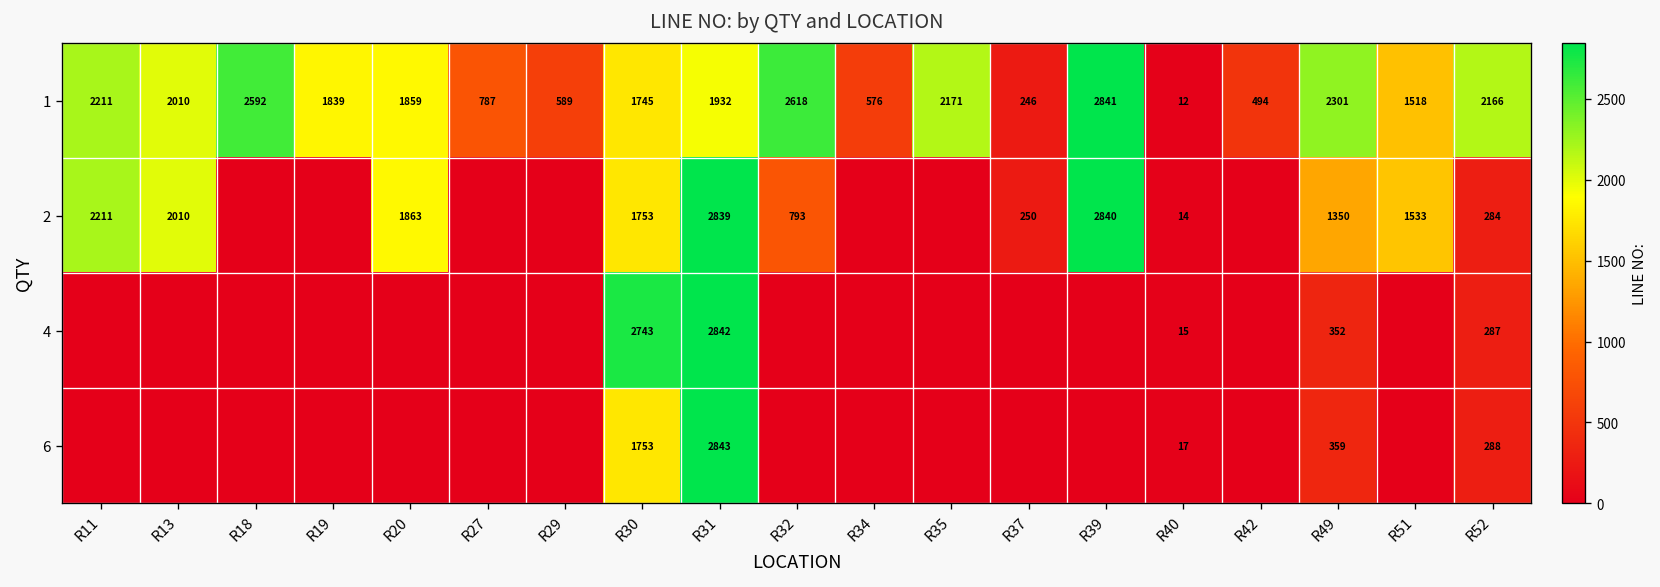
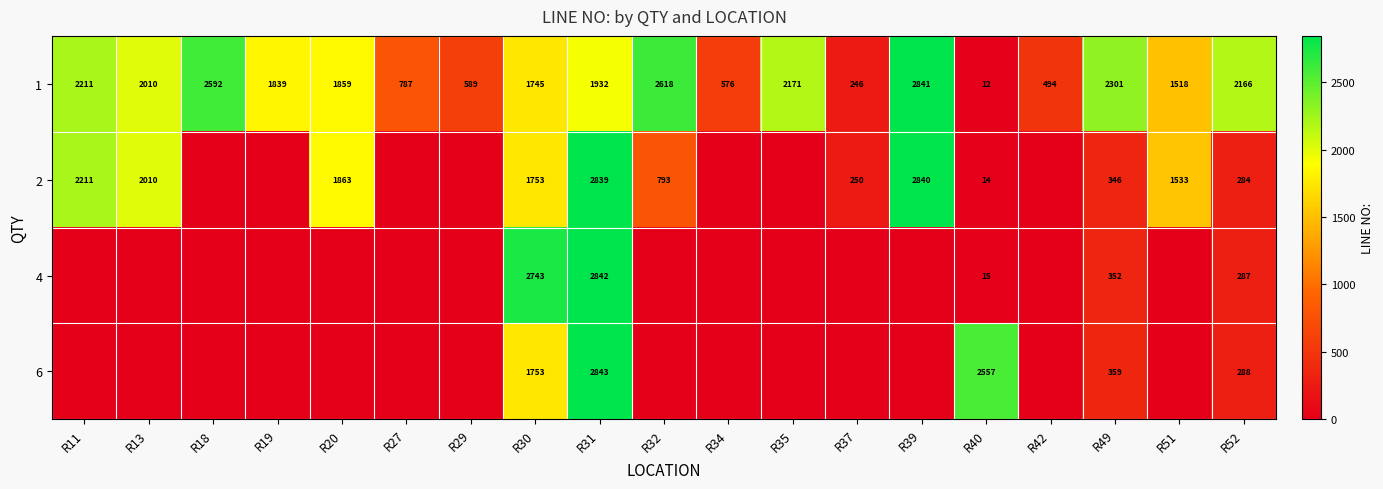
2, R49: 1350 -> 346
6, R40: 17 -> 2557
